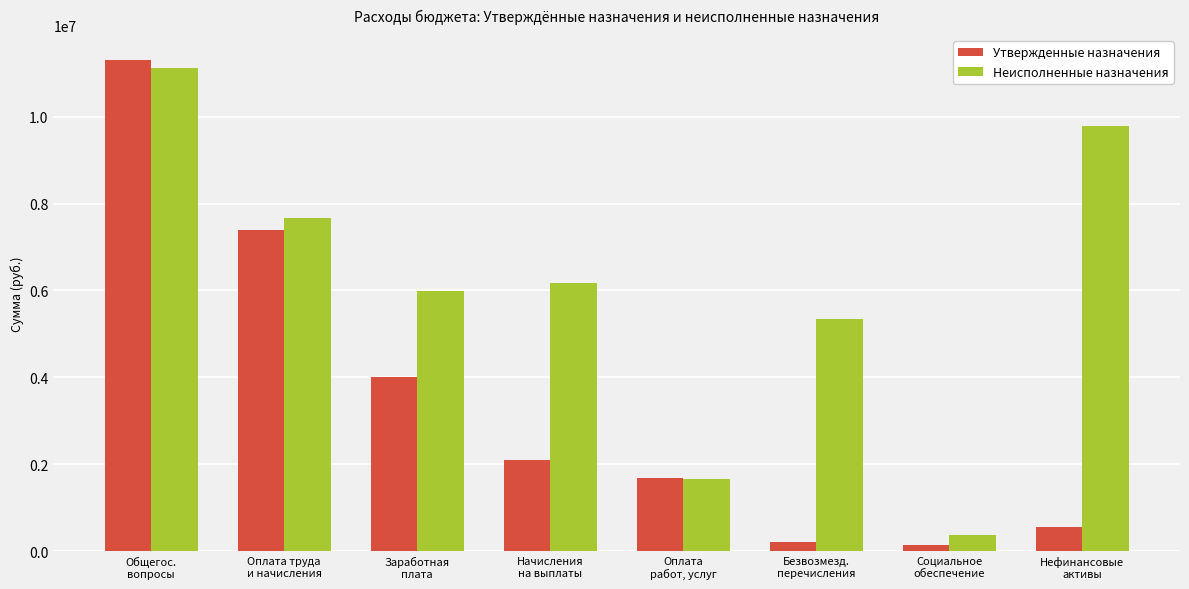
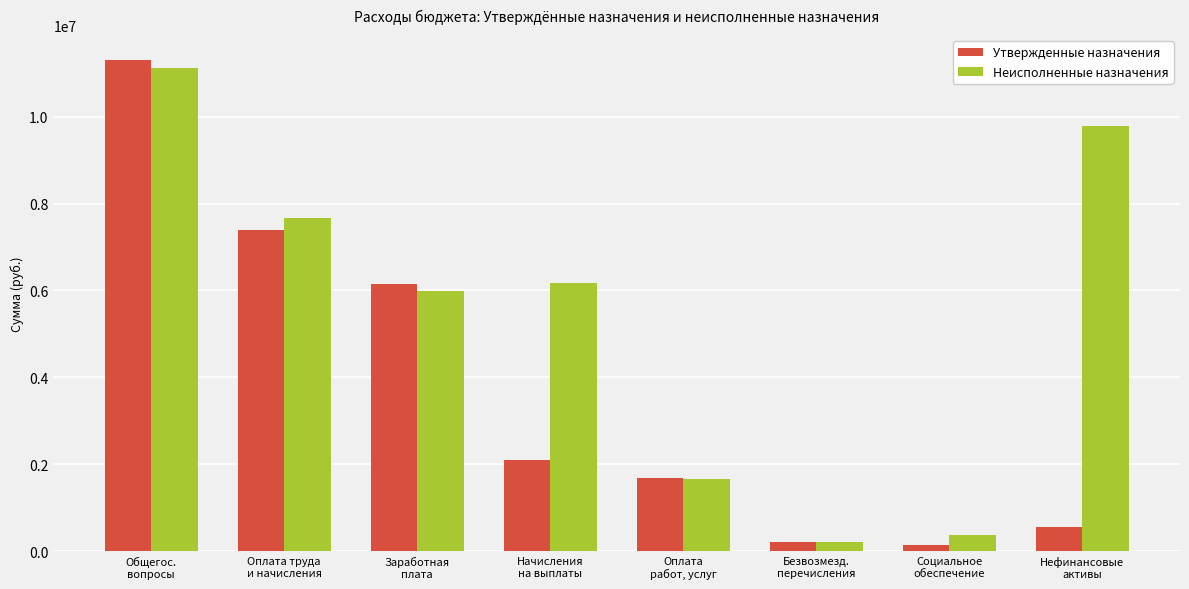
Утвержденные назначения, Заработная плата: 4000000 -> 6100000
Неисполненные назначения, Безвозмезд. перечисления: 5300000 -> 200000
